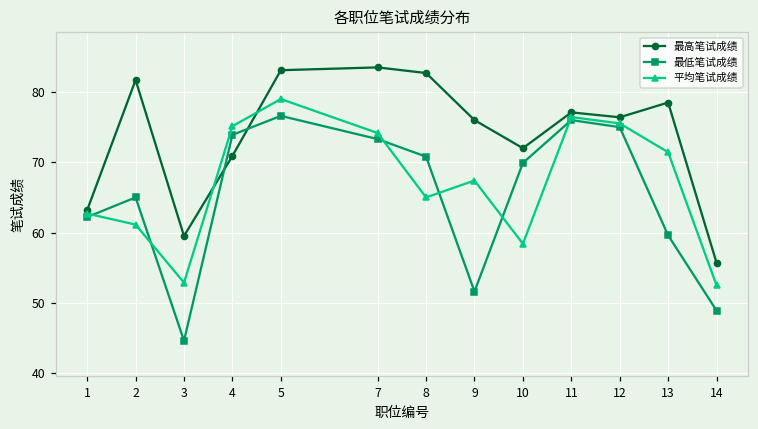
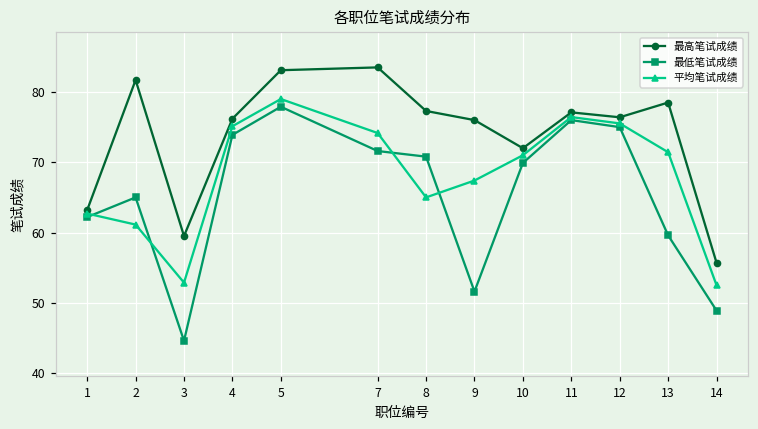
最高笔试成绩, 4: 71 -> 76
最低笔试成绩, 5: 77 -> 78
最低笔试成绩, 7: 73 -> 72
最高笔试成绩, 8: 83 -> 77
平均笔试成绩, 10: 58 -> 71
